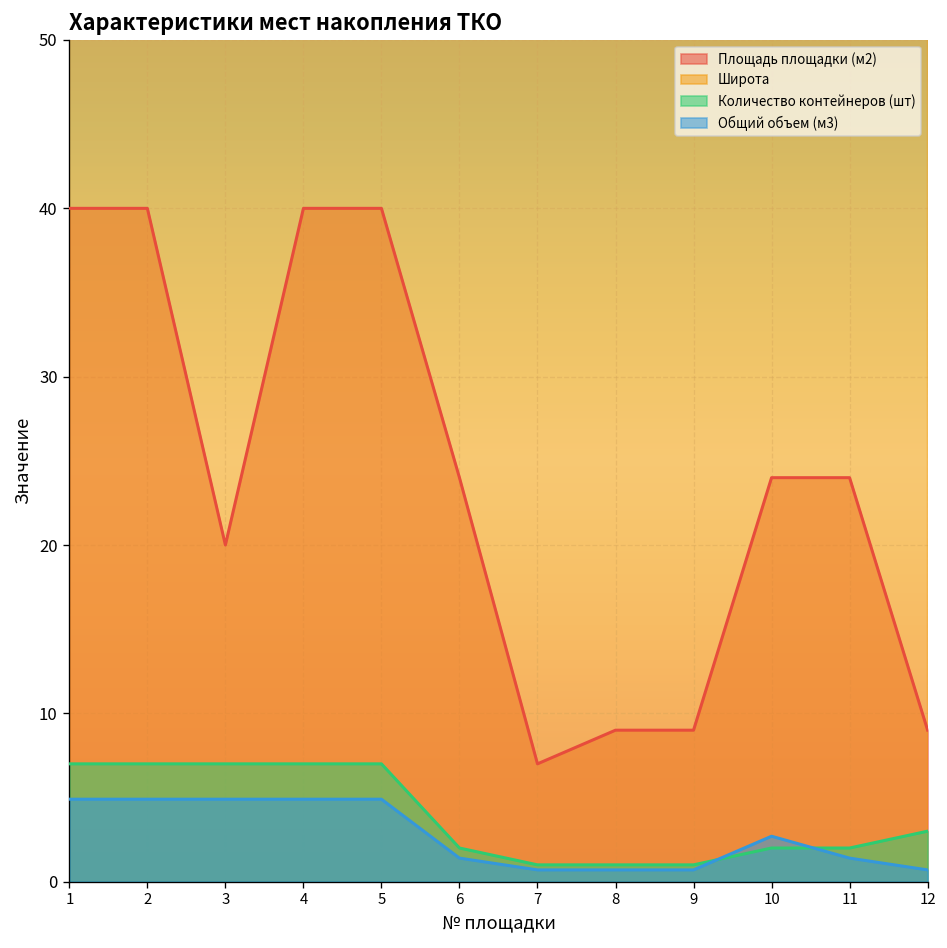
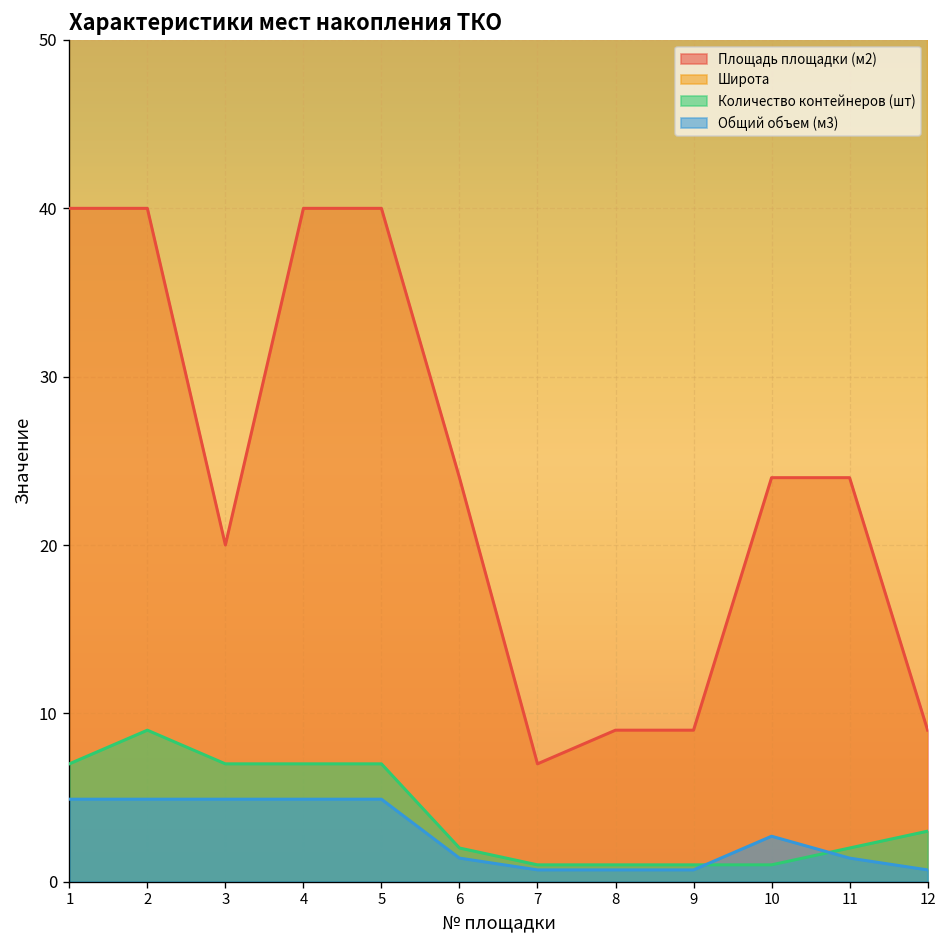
Количество контейнеров (шт), 2: 7 -> 9
Количество контейнеров (шт), 10: 2 -> 1
